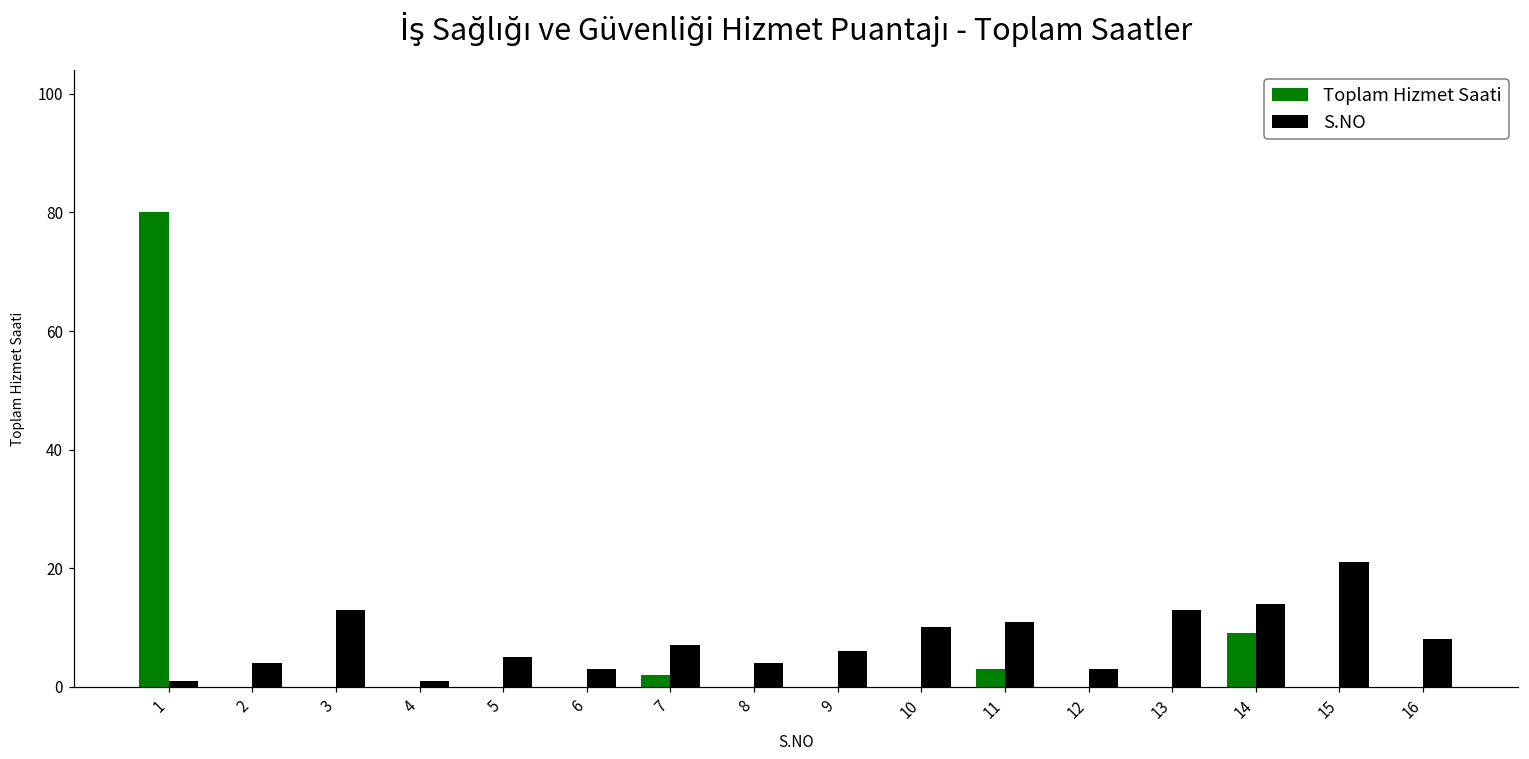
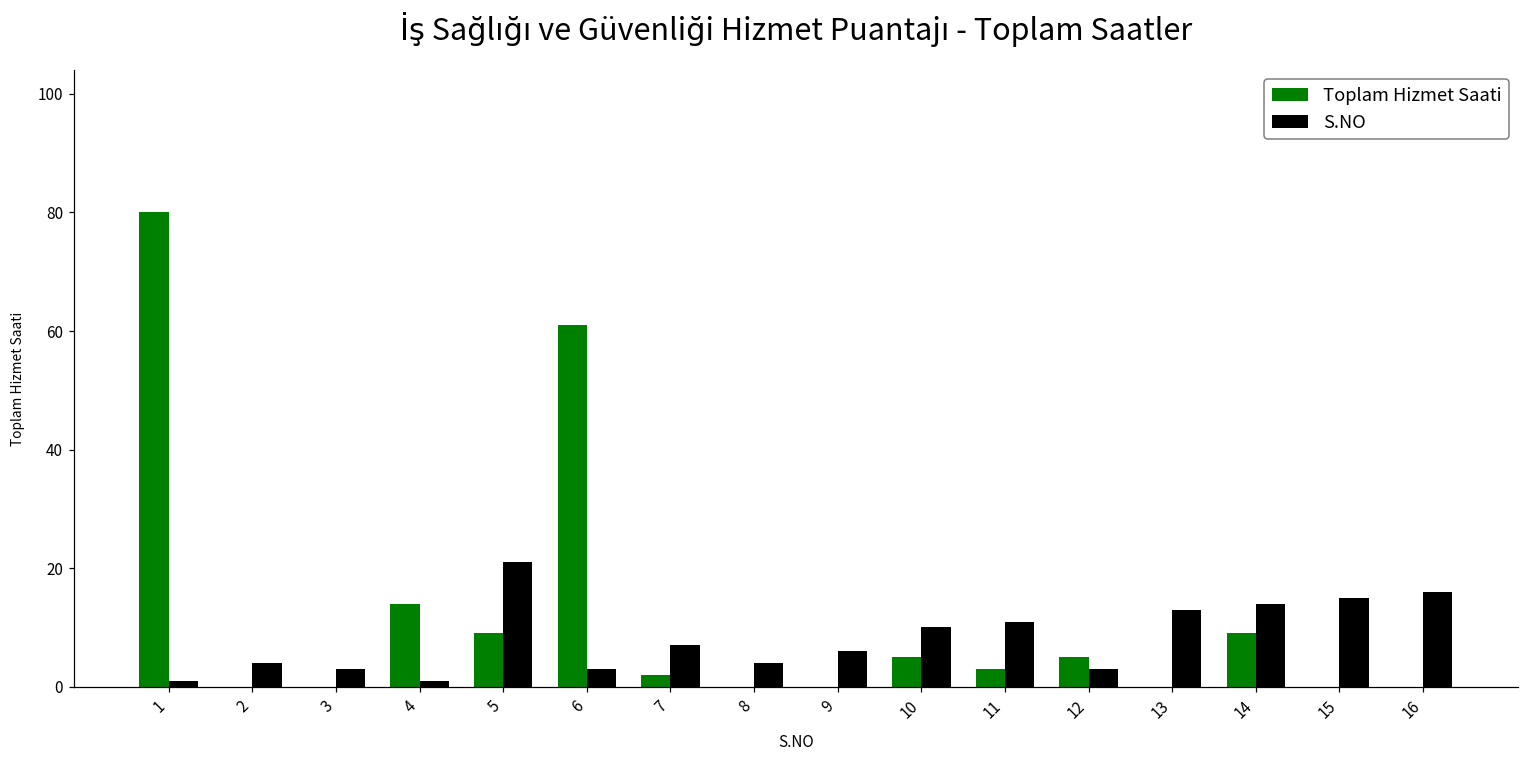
S.NO, 3: 13 -> 3
Toplam Hizmet Saati, 4: 0 -> 14
Toplam Hizmet Saati, 5: 0 -> 9
S.NO, 5: 5 -> 21
Toplam Hizmet Saati, 6: 0 -> 61
Toplam Hizmet Saati, 10: 0 -> 5
Toplam Hizmet Saati, 12: 0 -> 5
S.NO, 15: 21 -> 15
S.NO, 16: 8 -> 16
